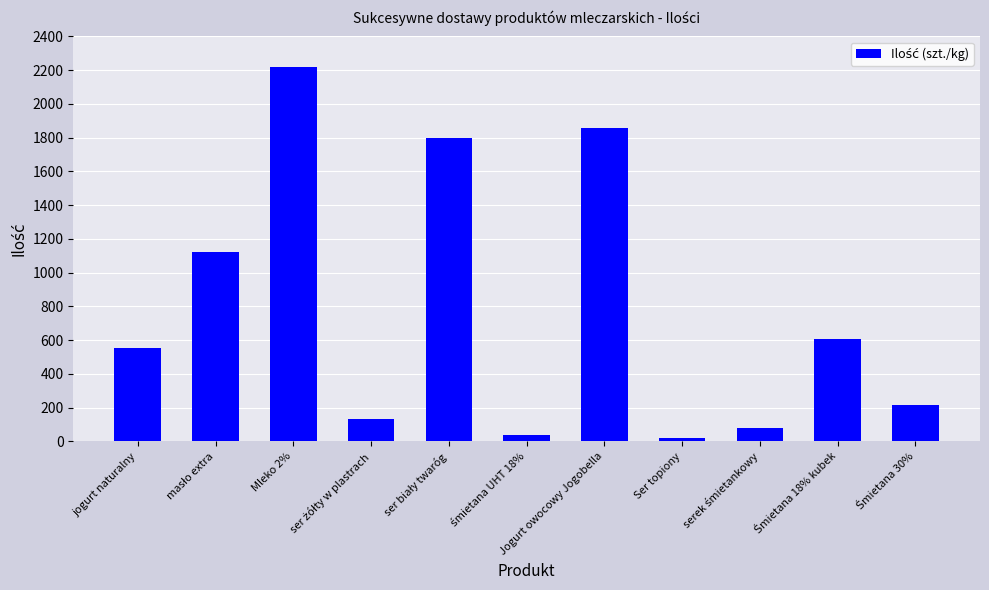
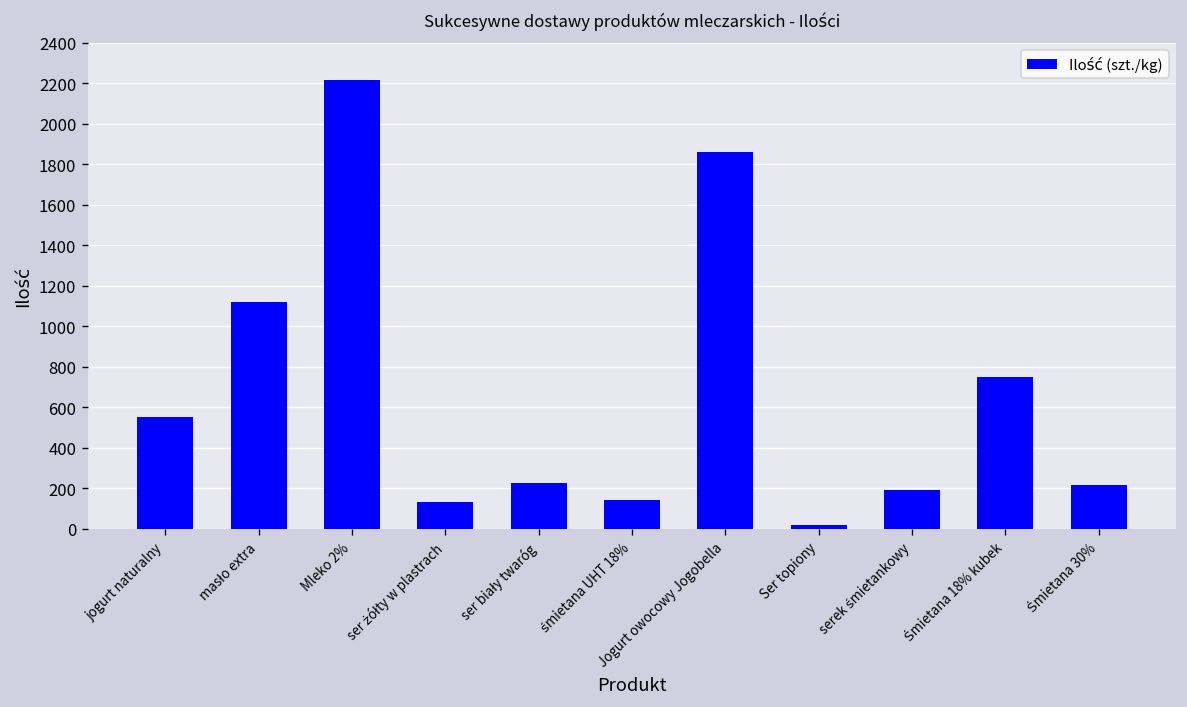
ser biały twaróg: 1800 -> 230
śmietana UHT 18%: 40 -> 140
serek śmietankowy: 80 -> 190
Śmietana 18% kubek: 610 -> 750
